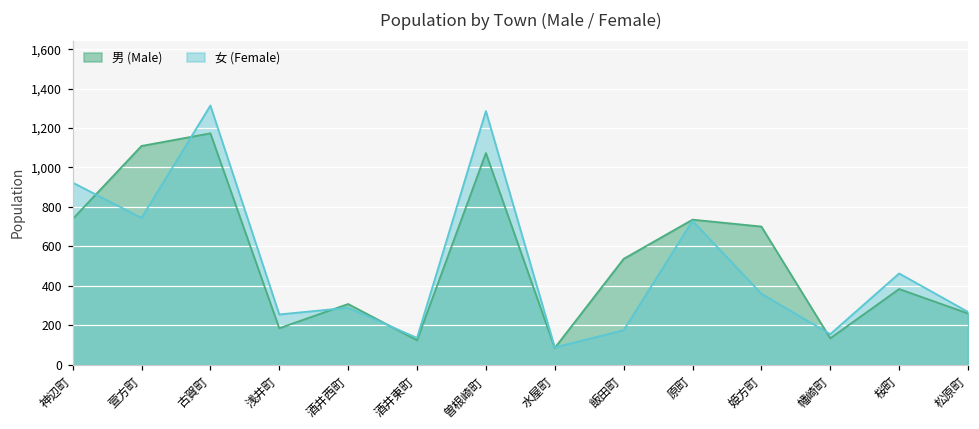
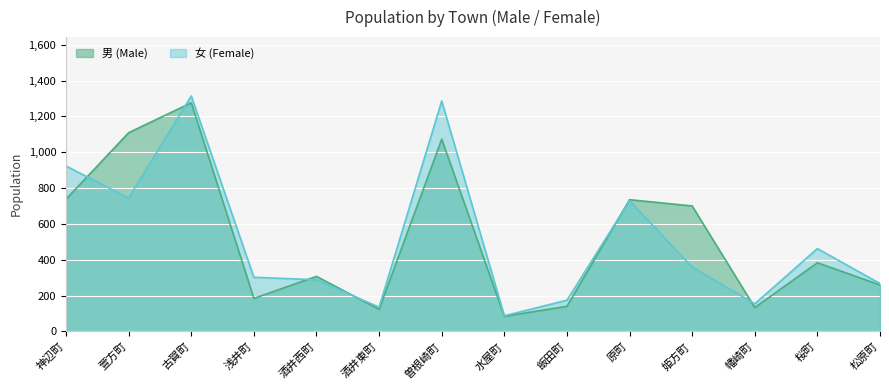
男 (Male), 古賀町: 1,170 -> 1,280
女 (Female), 浅井町: 250 -> 300
男 (Male), 飯田町: 540 -> 140
